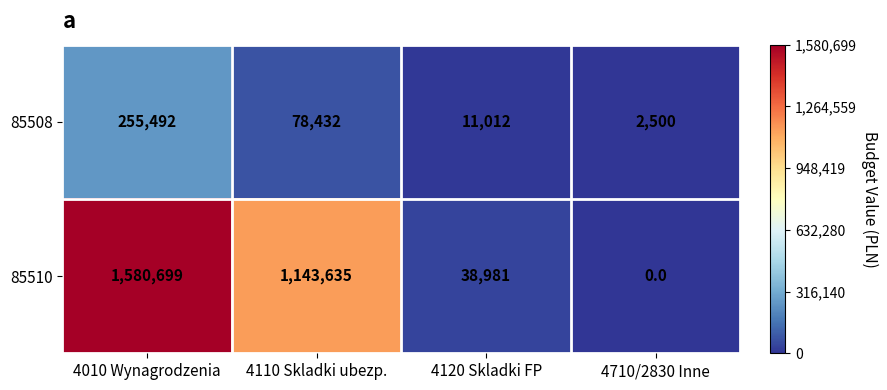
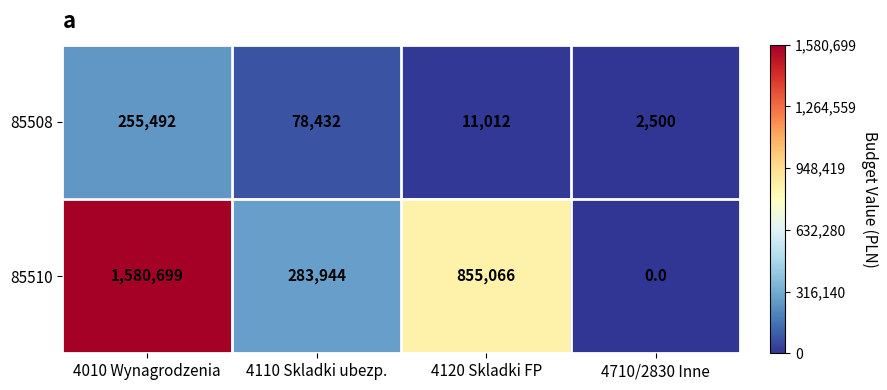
85510, 4110 Skladki ubezp.: 1,143,635 -> 283,944
85510, 4120 Skladki FP: 38,981 -> 855,066
